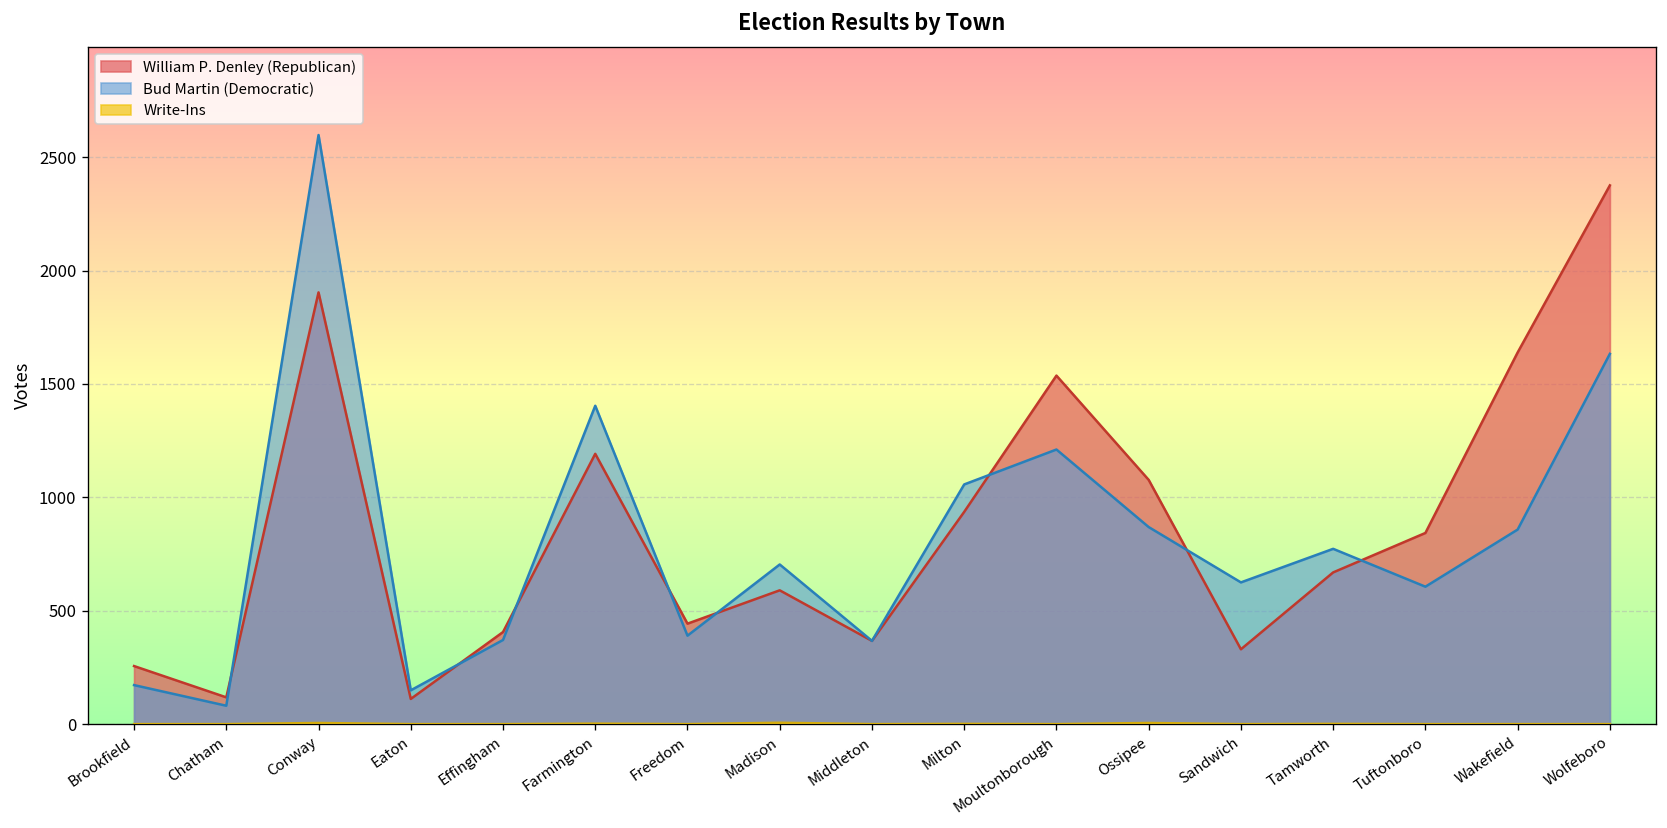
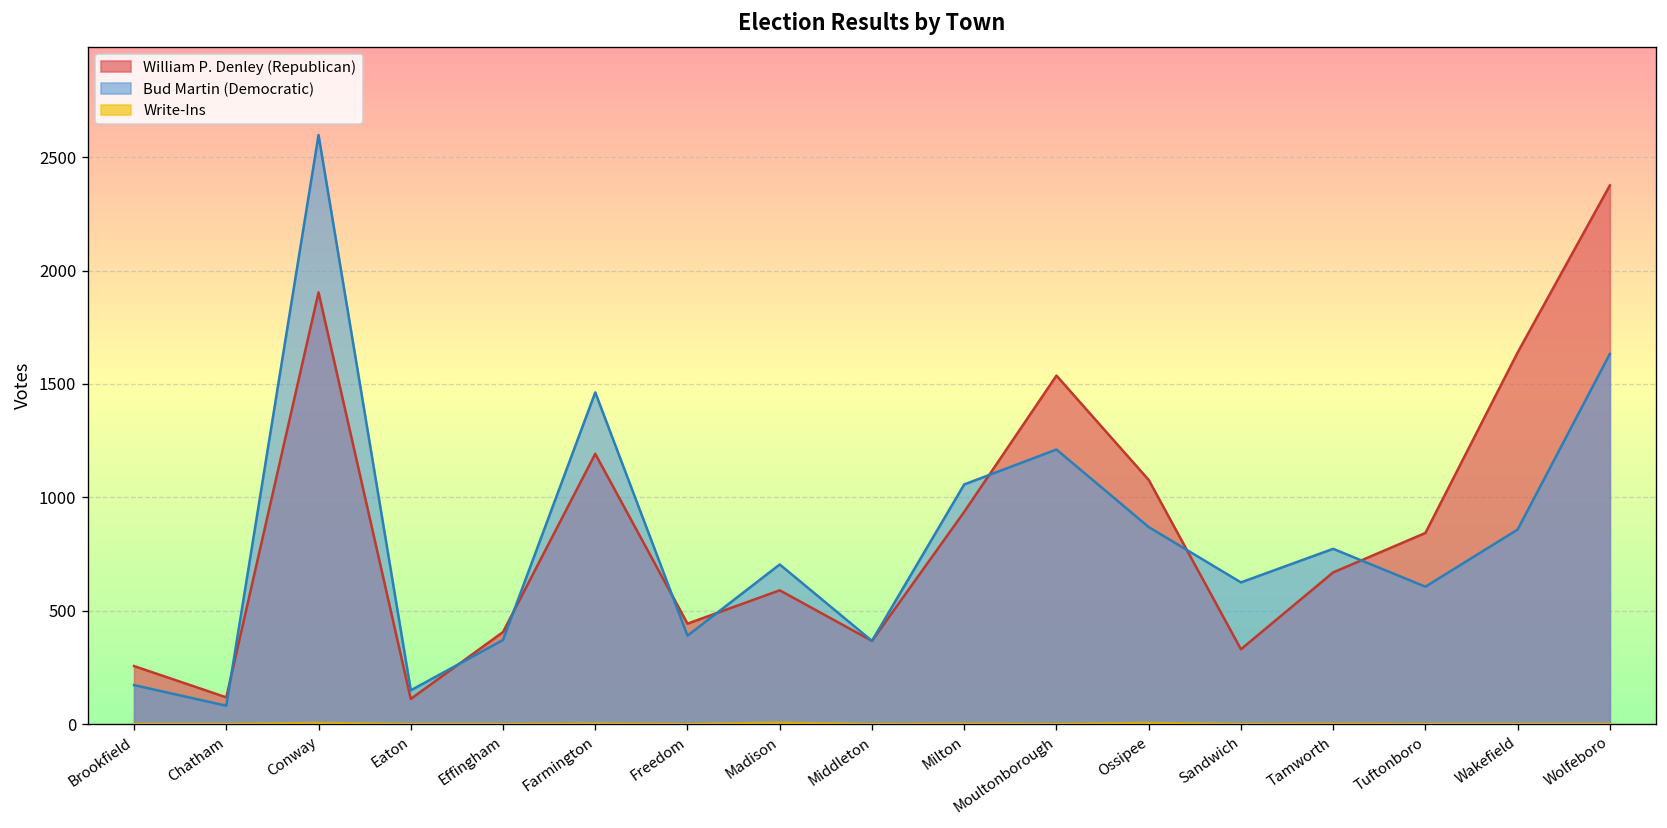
Bud Martin (Democratic), Farmington: 1400 -> 1460
